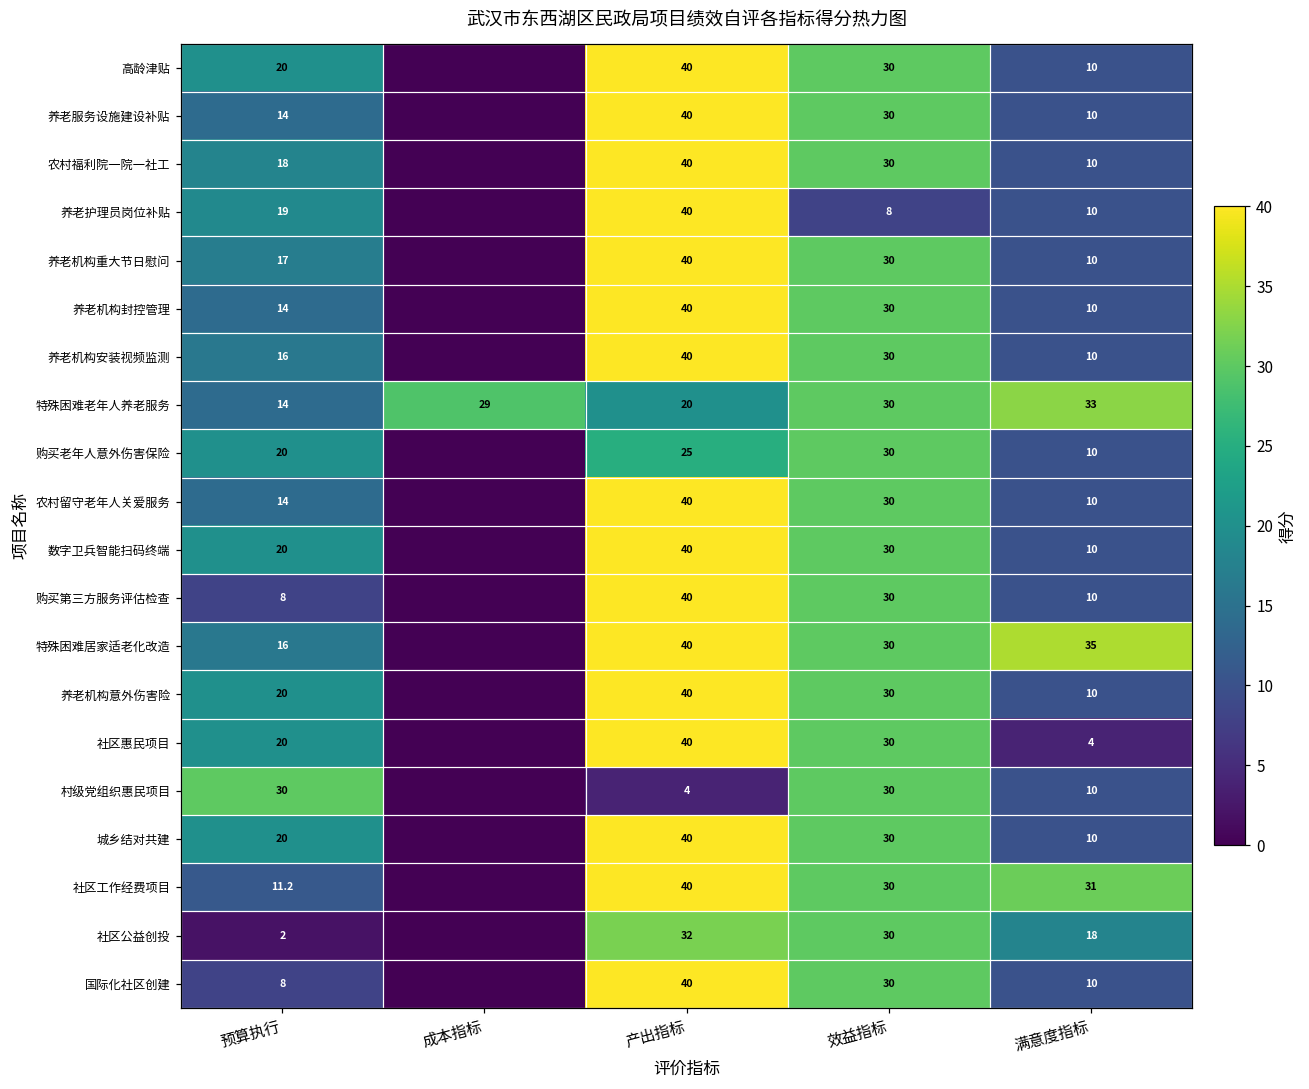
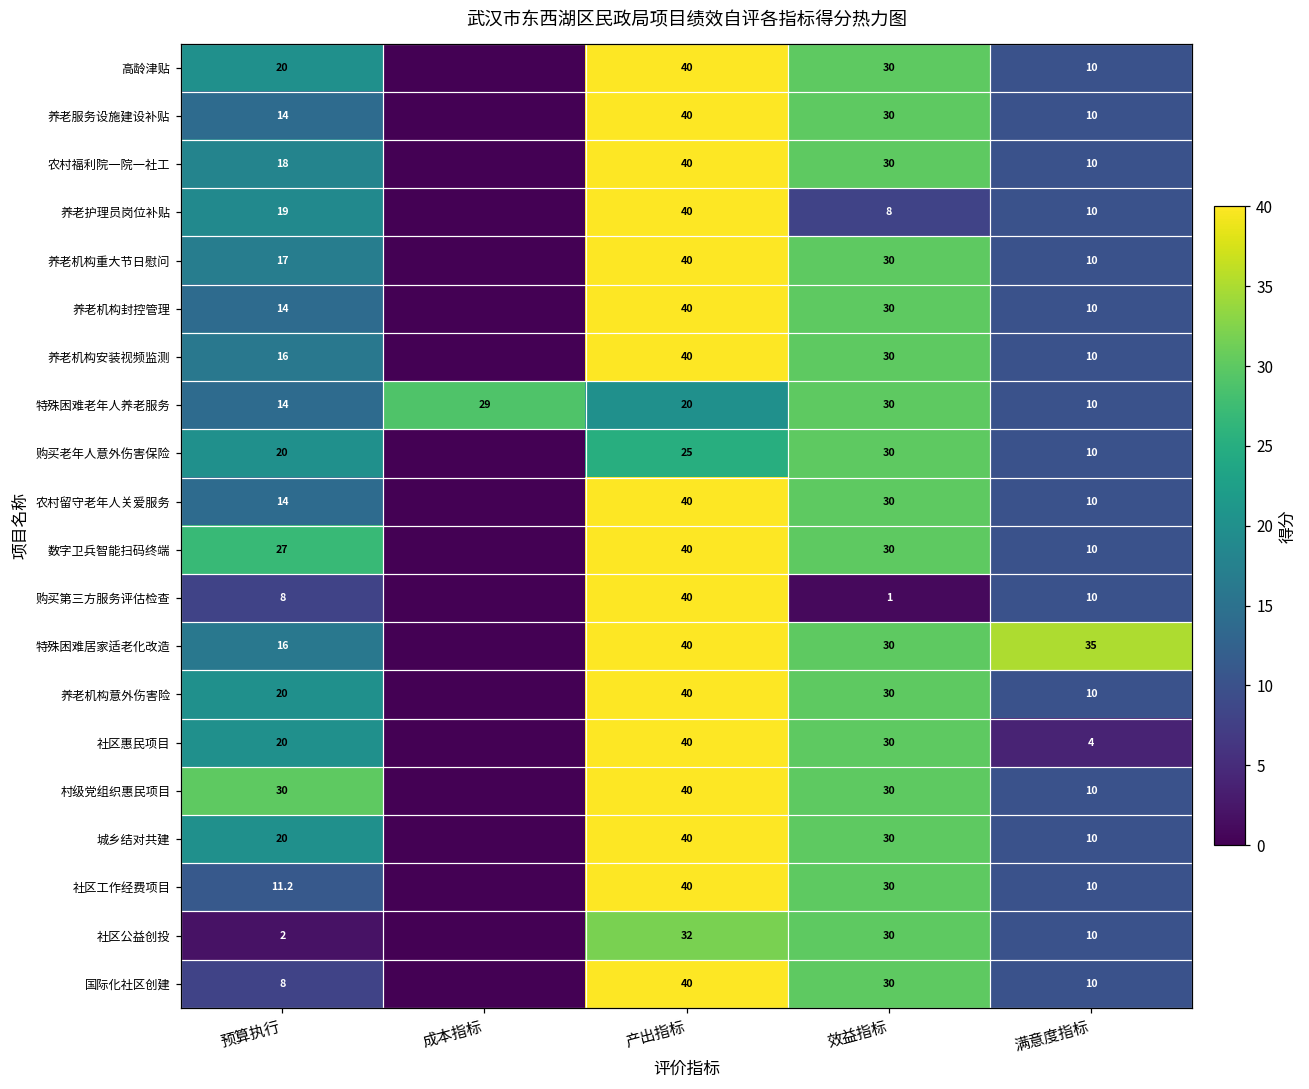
特殊困难老年人养老服务, 满意度指标: 33 -> 10
数字卫兵智能扫码终端, 预算执行: 20 -> 27
购买第三方服务评估检查, 效益指标: 30 -> 1
村级党组织惠民项目, 产出指标: 4 -> 40
社区工作经费项目, 满意度指标: 31 -> 10
社区公益创投, 满意度指标: 18 -> 10
